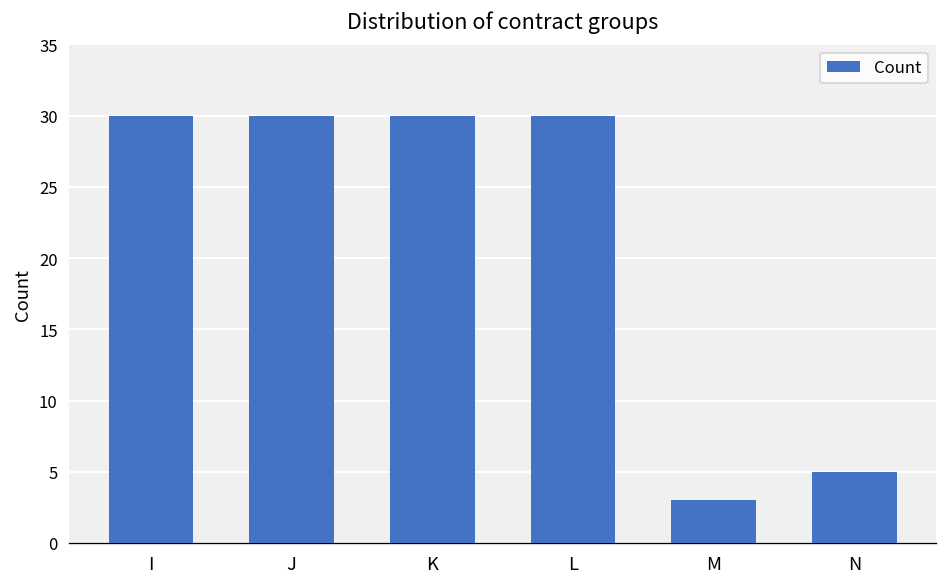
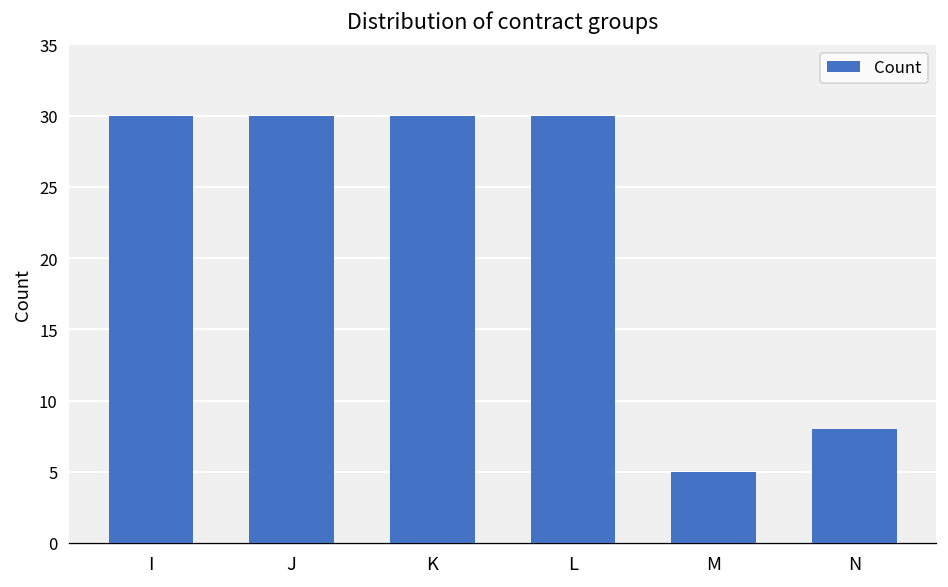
M: 3 -> 5
N: 5 -> 8
